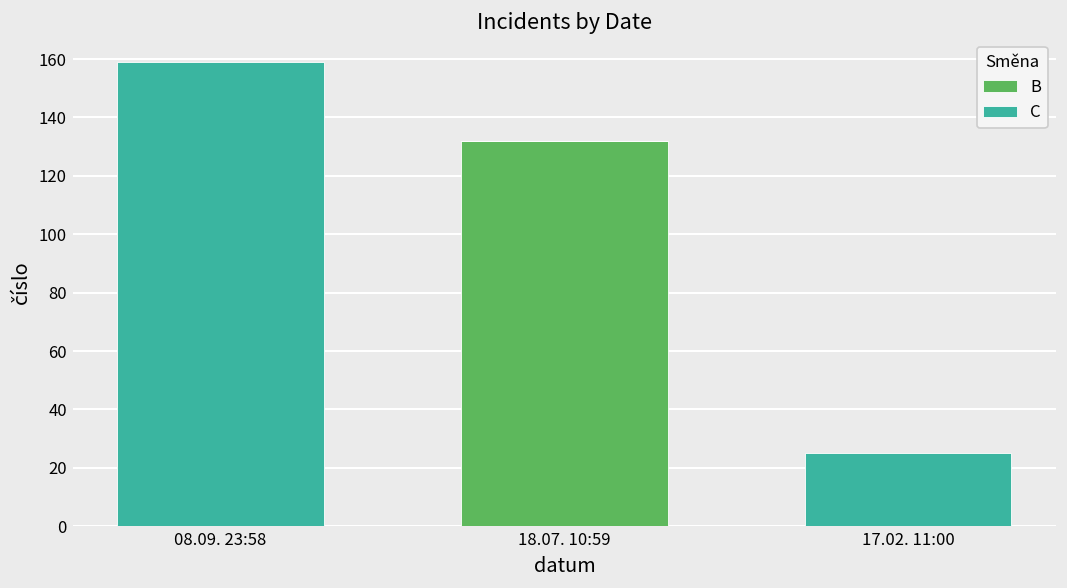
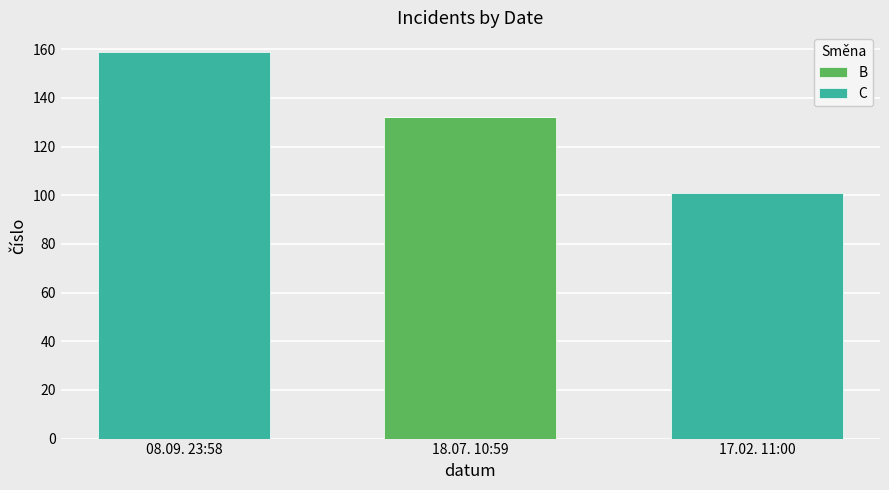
C, 17.02. 11:00: 25 -> 101
